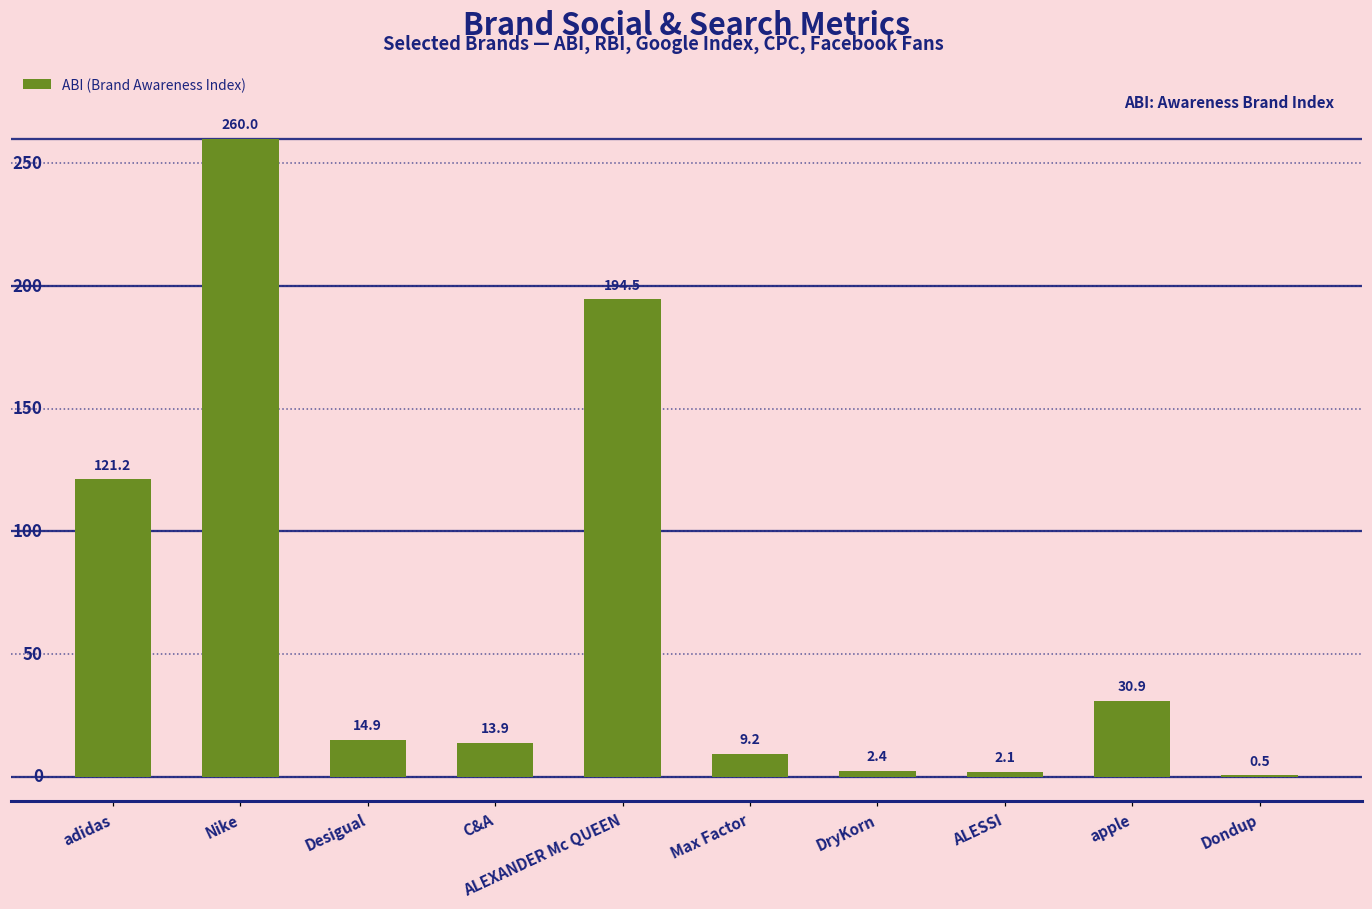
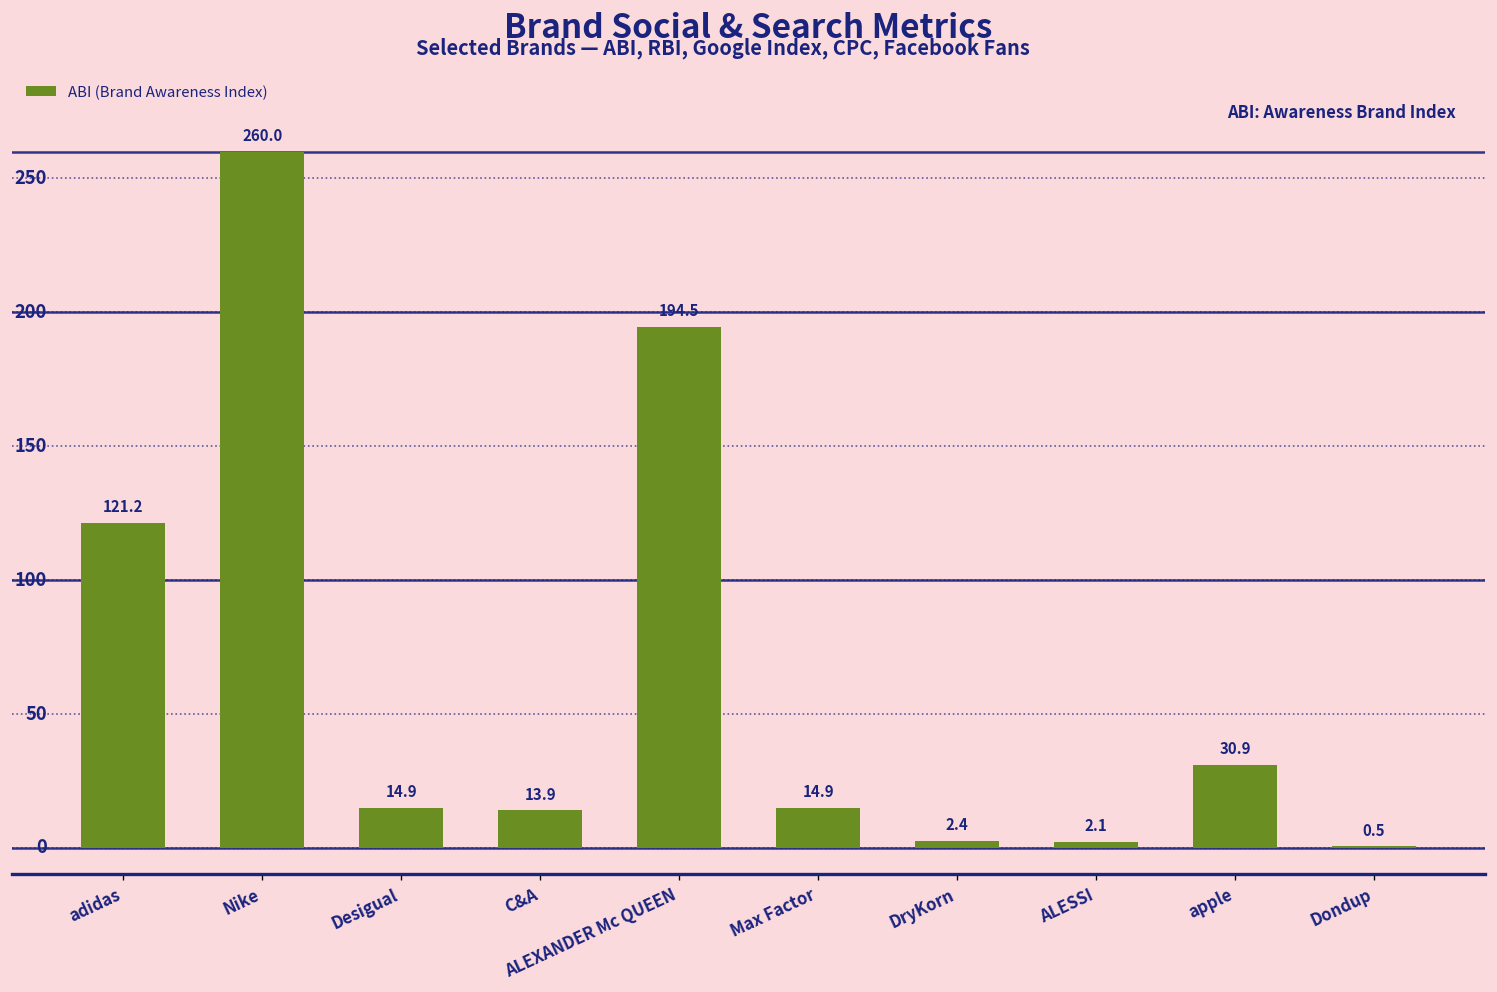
Max Factor: 9.2 -> 14.9
